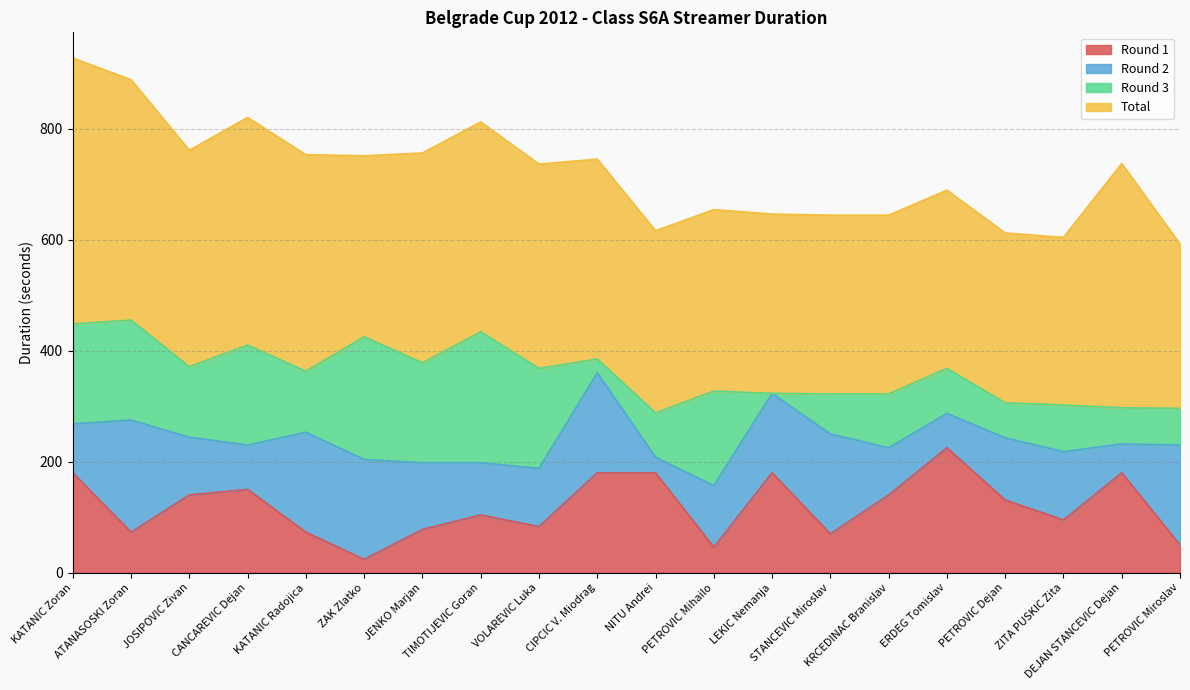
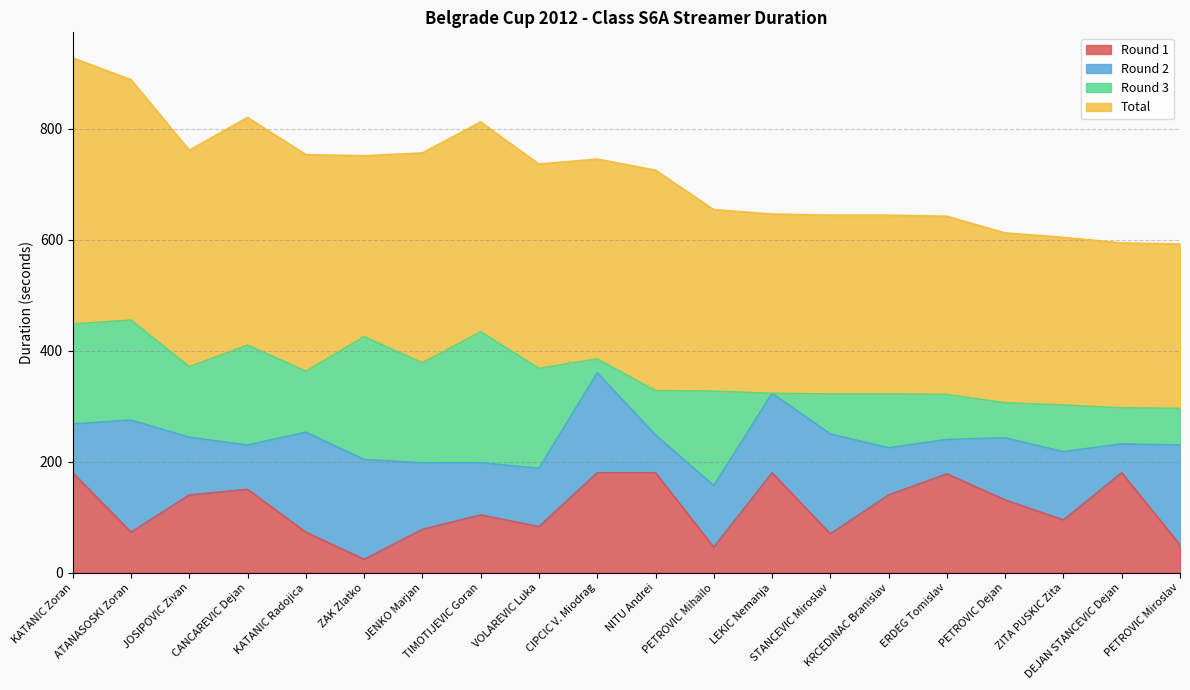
Round 2, NITU Andrei: 30 -> 70
Total, NITU Andrei: 330 -> 400
Round 1, ERDEG Tomislav: 230 -> 180
Total, DEJAN STANCEVIC Dejan: 440 -> 300
